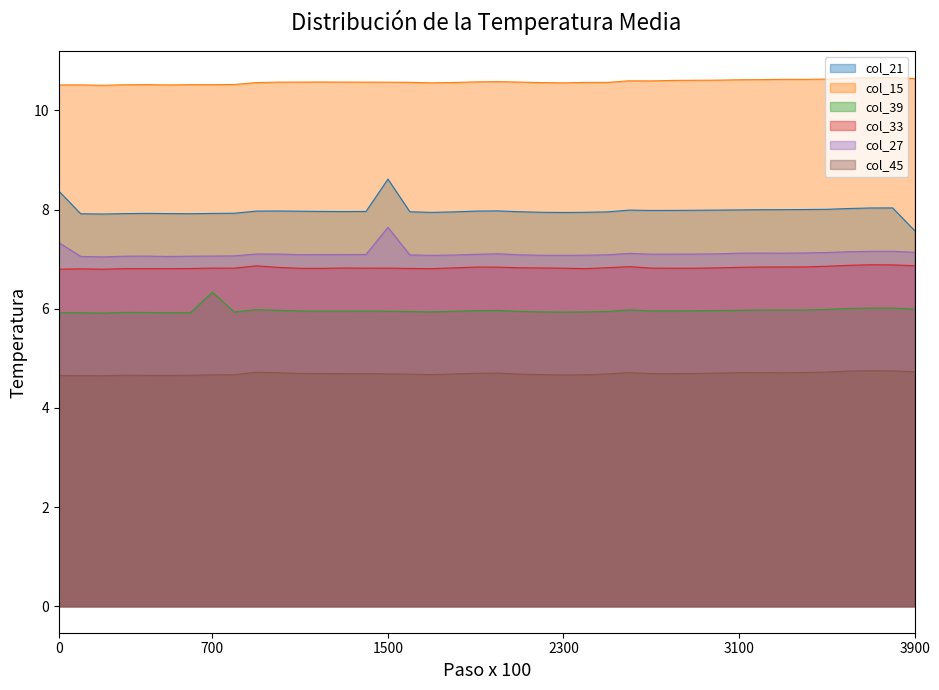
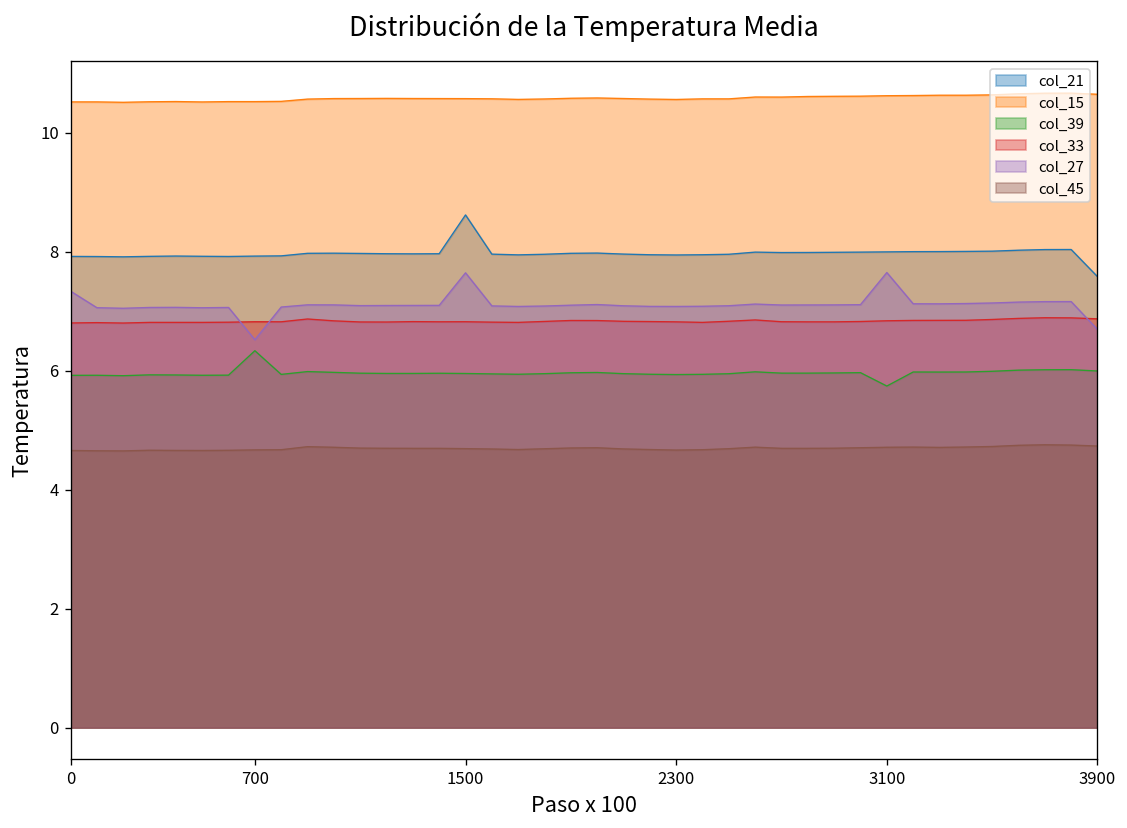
col_21, 0: 8.4 -> 7.9
col_27, 700: 7.1 -> 6.5
col_39, 3100: 6.0 -> 5.7
col_27, 3100: 7.1 -> 7.6
col_27, 3900: 7.1 -> 6.7
